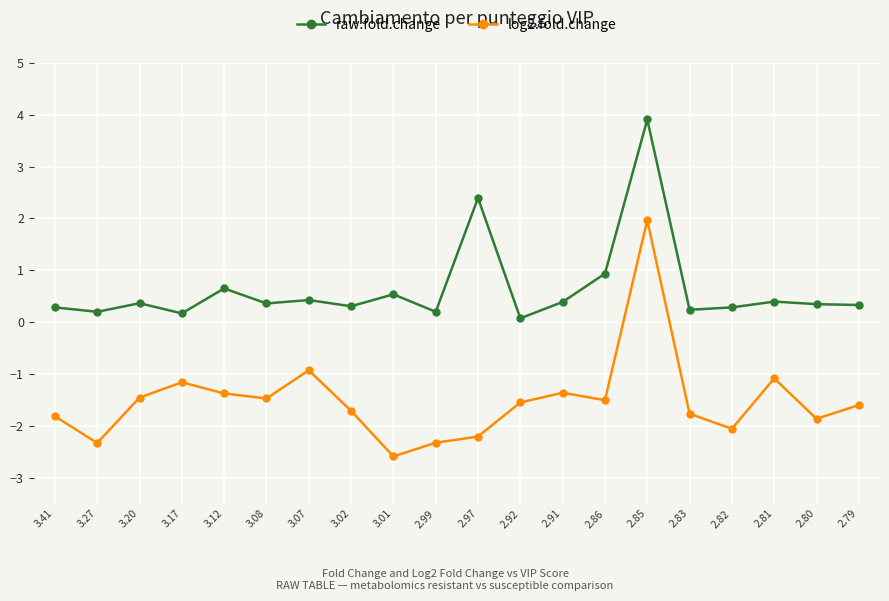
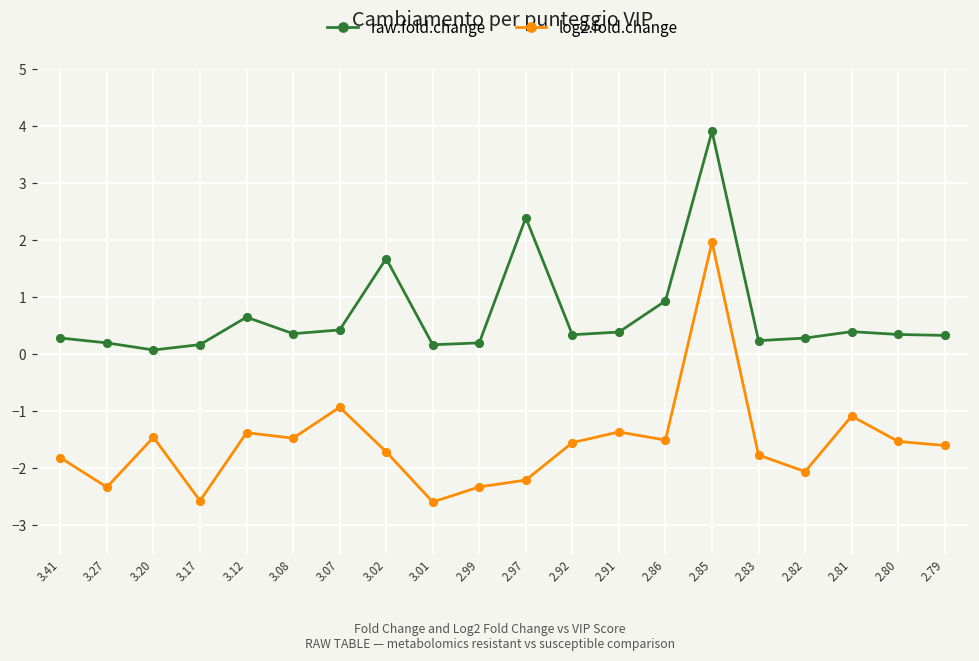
raw.fold.change, 3.20: 0.4 -> 0.1
log2.fold.change, 3.17: -1.2 -> -2.6
raw.fold.change, 3.02: 0.3 -> 1.7
raw.fold.change, 3.01: 0.5 -> 0.2
raw.fold.change, 2.92: 0.1 -> 0.3
log2.fold.change, 2.80: -1.9 -> -1.5
